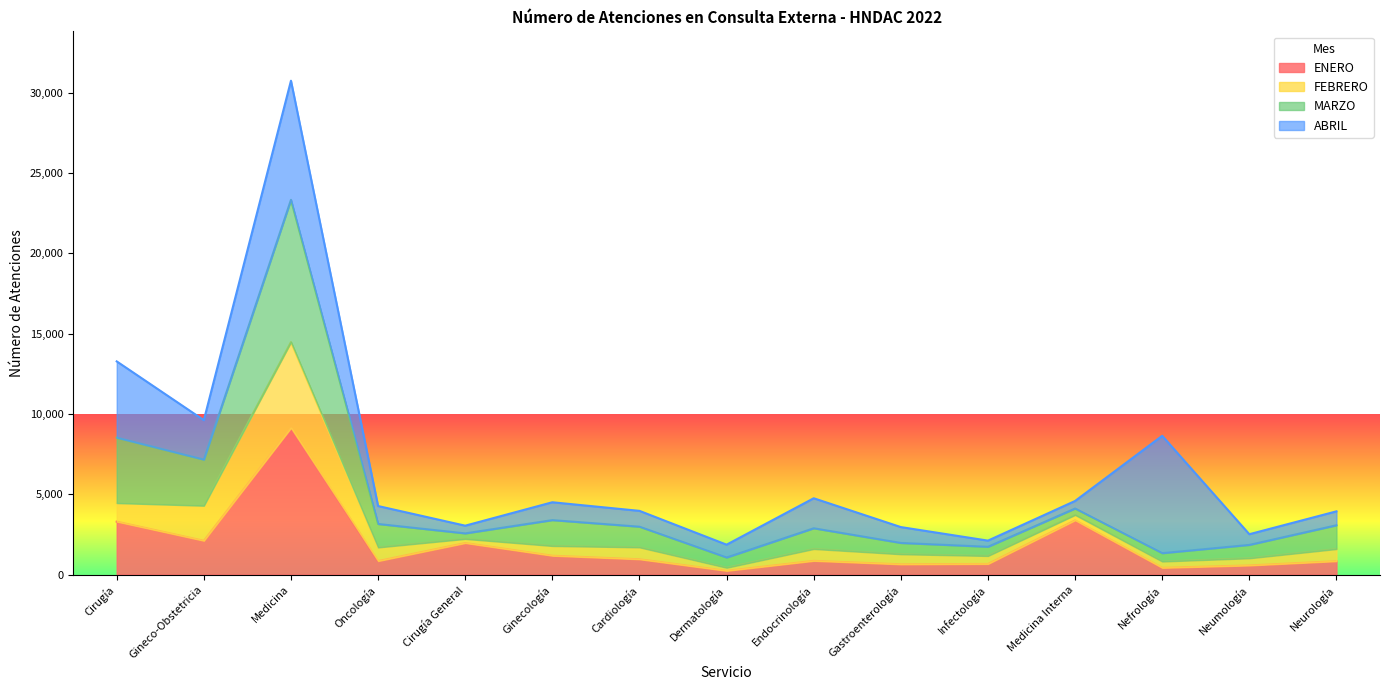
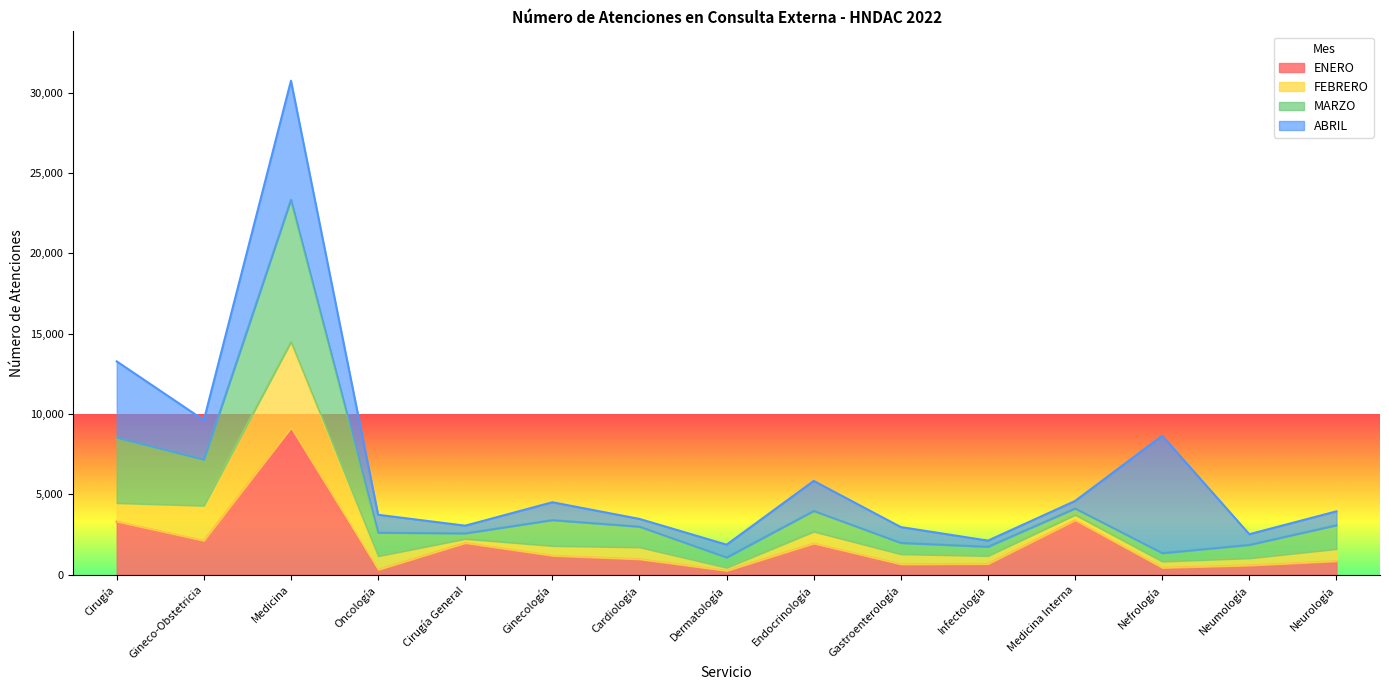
ENERO, Oncología: 800 -> 300
ABRIL, Cardiología: 1,000 -> 500
ENERO, Endocrinología: 900 -> 1,900
